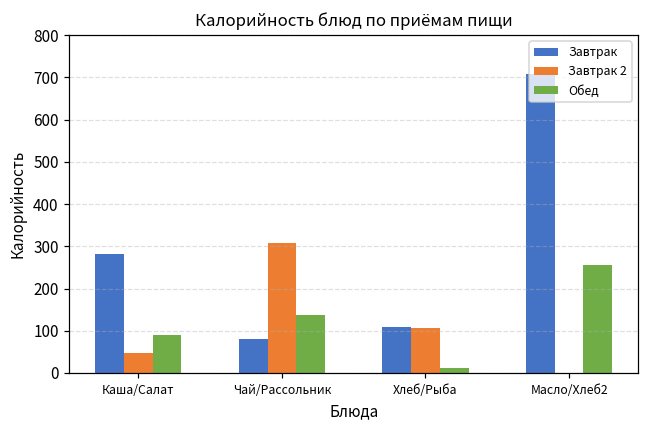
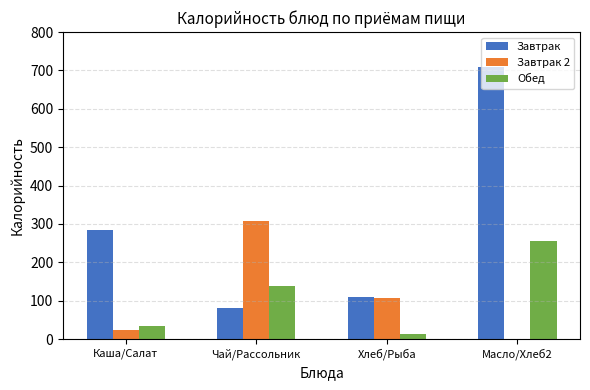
Завтрак 2, Каша/Салат: 50 -> 20
Обед, Каша/Салат: 90 -> 30
